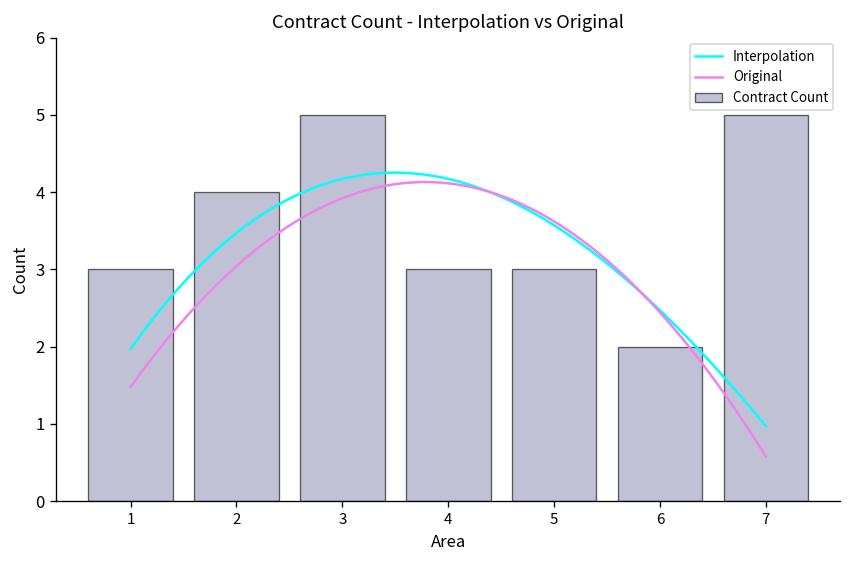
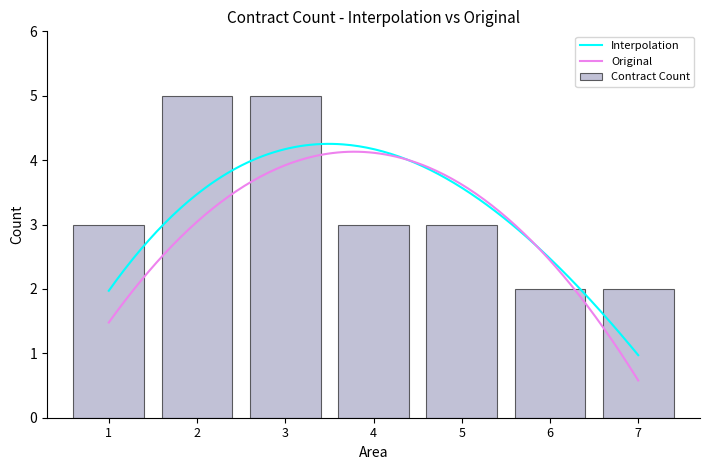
Contract Count, 2: 4 -> 5
Contract Count, 7: 5 -> 2
